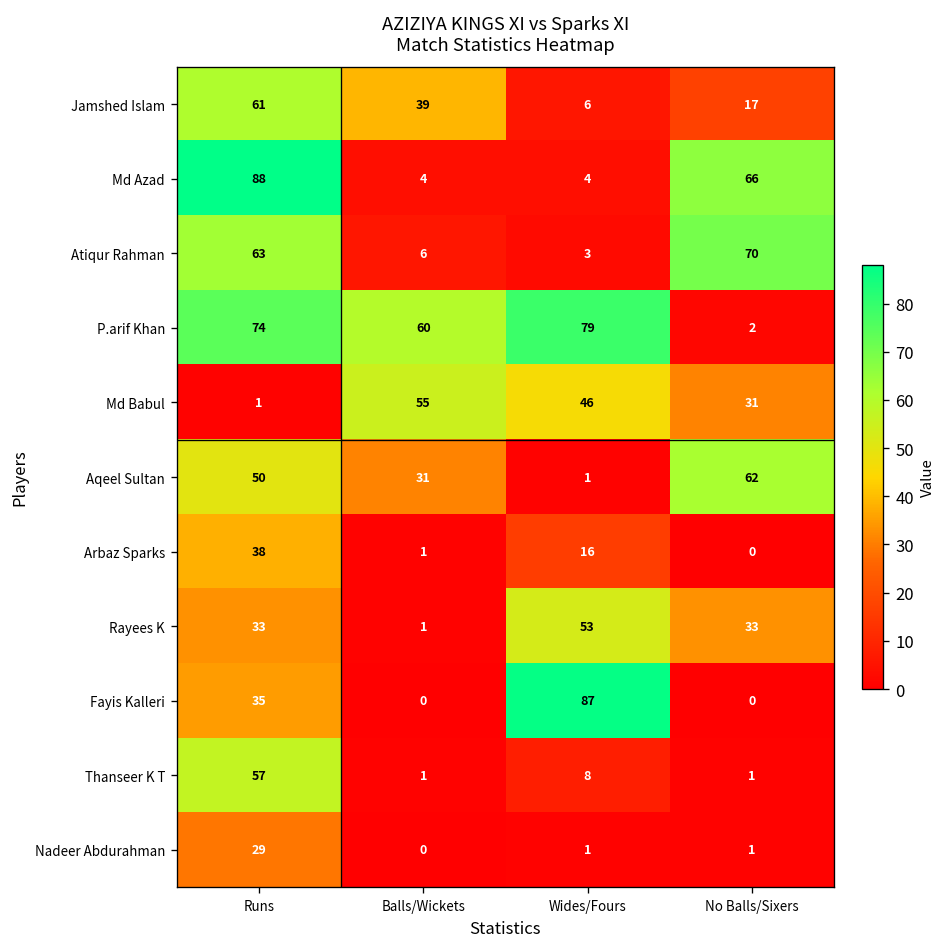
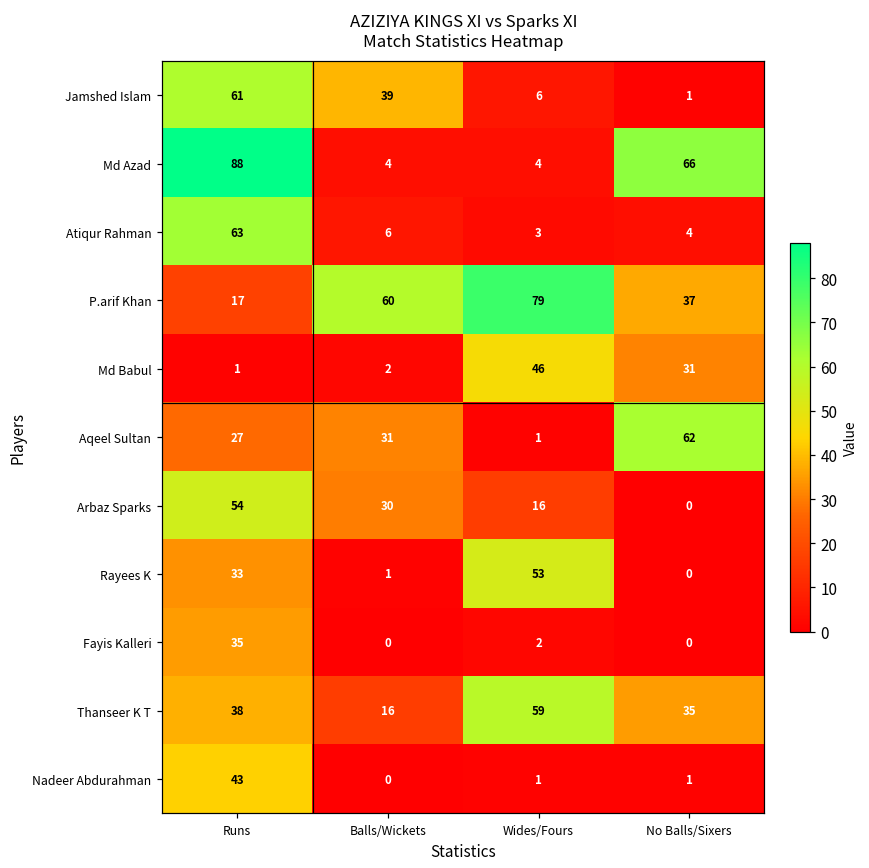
Jamshed Islam, No Balls/Sixers: 17 -> 1
Atiqur Rahman, No Balls/Sixers: 70 -> 4
P.arif Khan, Runs: 74 -> 17
P.arif Khan, No Balls/Sixers: 2 -> 37
Md Babul, Balls/Wickets: 55 -> 2
Aqeel Sultan, Runs: 50 -> 27
Arbaz Sparks, Runs: 38 -> 54
Arbaz Sparks, Balls/Wickets: 1 -> 30
Rayees K, No Balls/Sixers: 33 -> 0
Fayis Kalleri, Wides/Fours: 87 -> 2
Thanseer K T, Runs: 57 -> 38
Thanseer K T, Balls/Wickets: 1 -> 16
Thanseer K T, Wides/Fours: 8 -> 59
Thanseer K T, No Balls/Sixers: 1 -> 35
Nadeer Abdurahman, Runs: 29 -> 43
